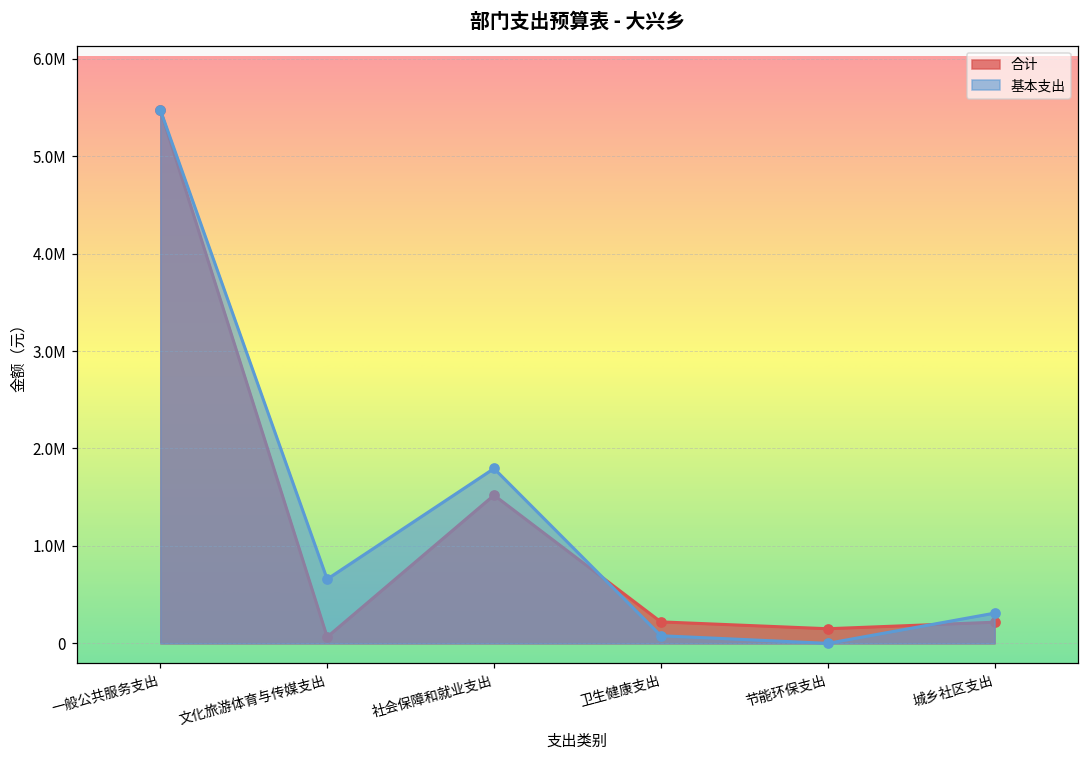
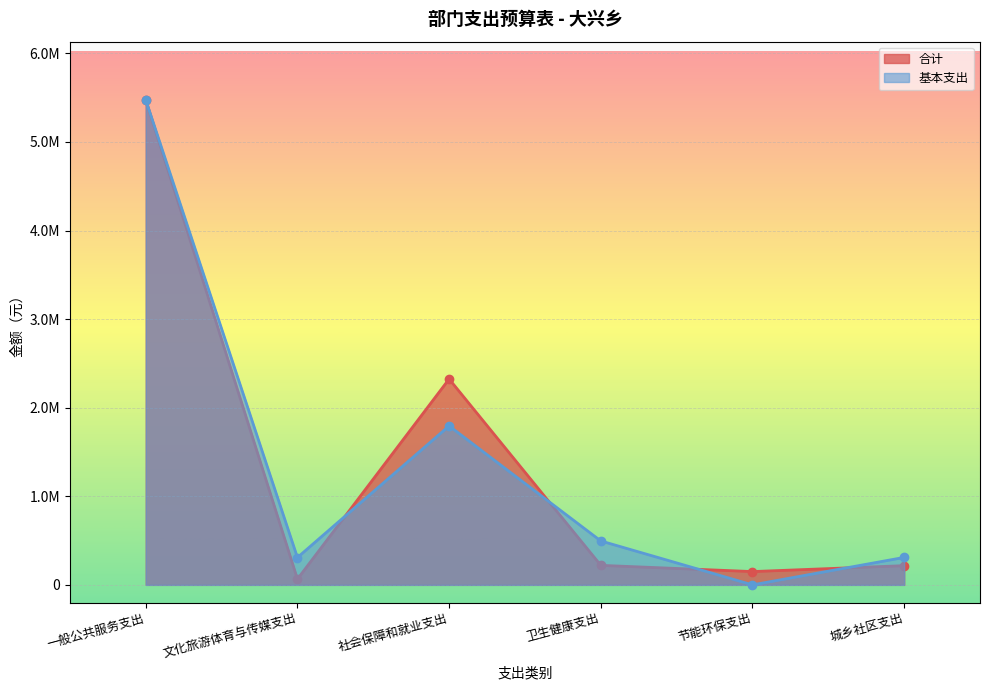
基本支出, 文化旅游体育与传媒支出: 700000 -> 300000
合计, 社会保障和就业支出: 1500000 -> 2300000
基本支出, 卫生健康支出: 100000 -> 500000
